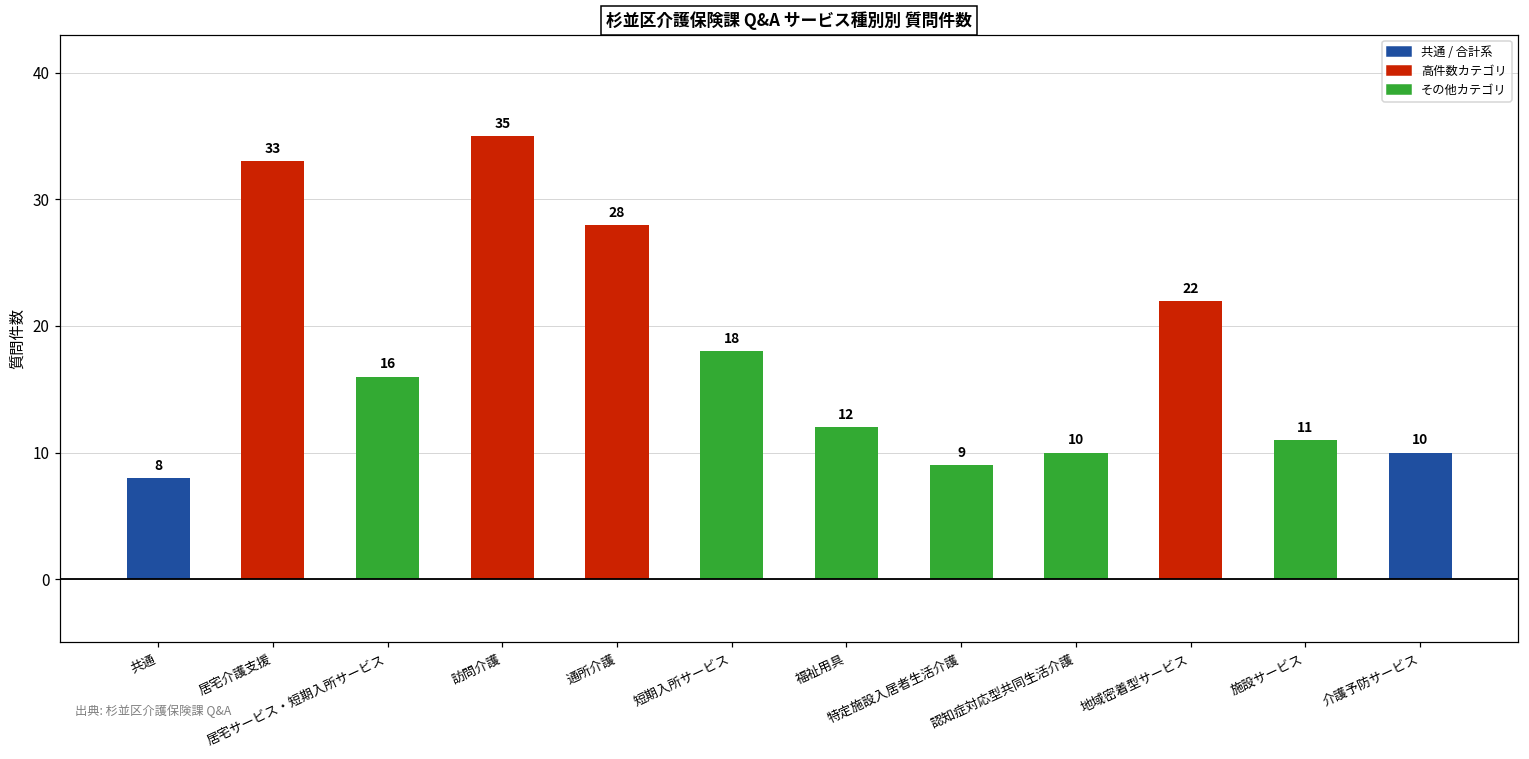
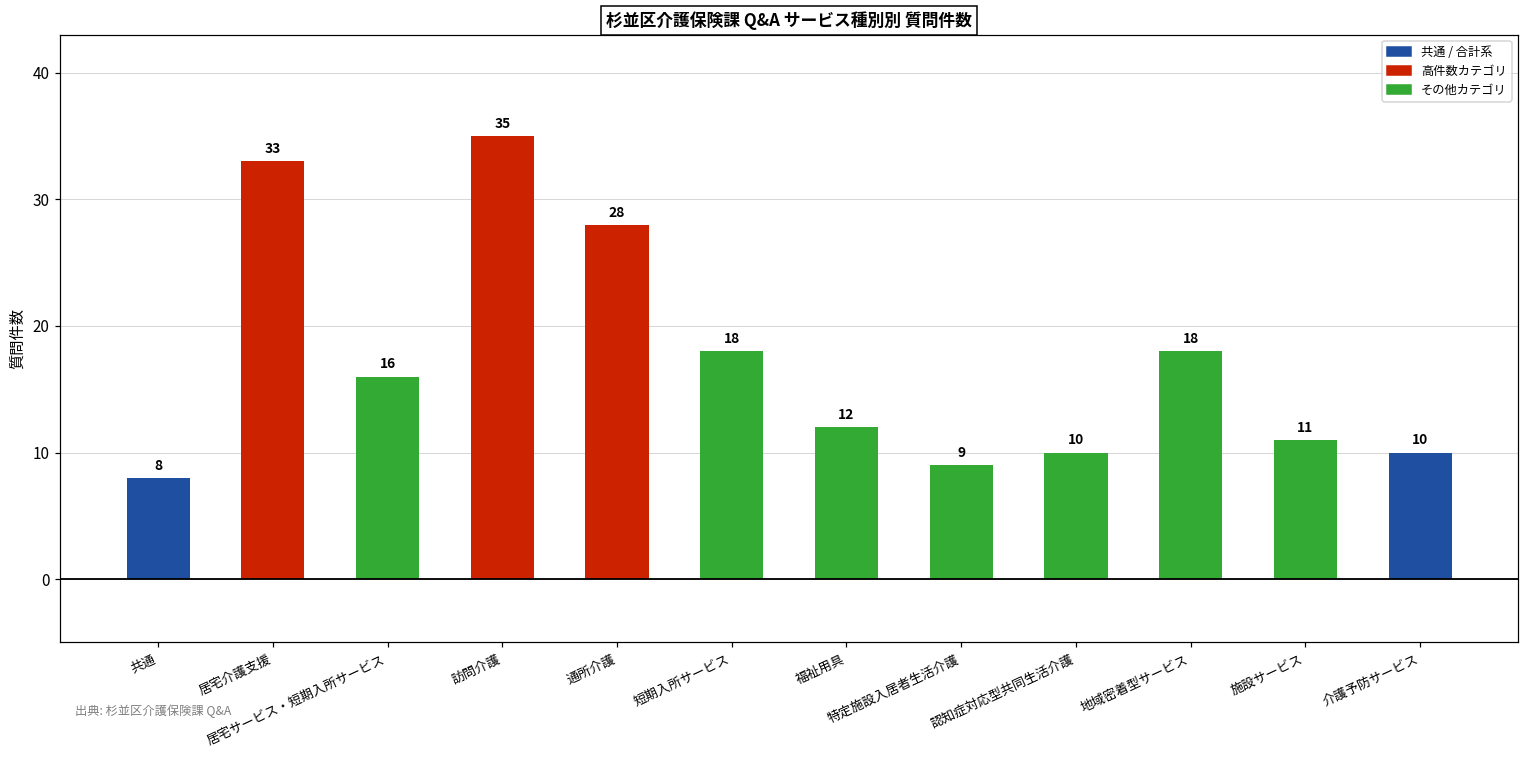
地域密着型サービス: 22 -> 18
